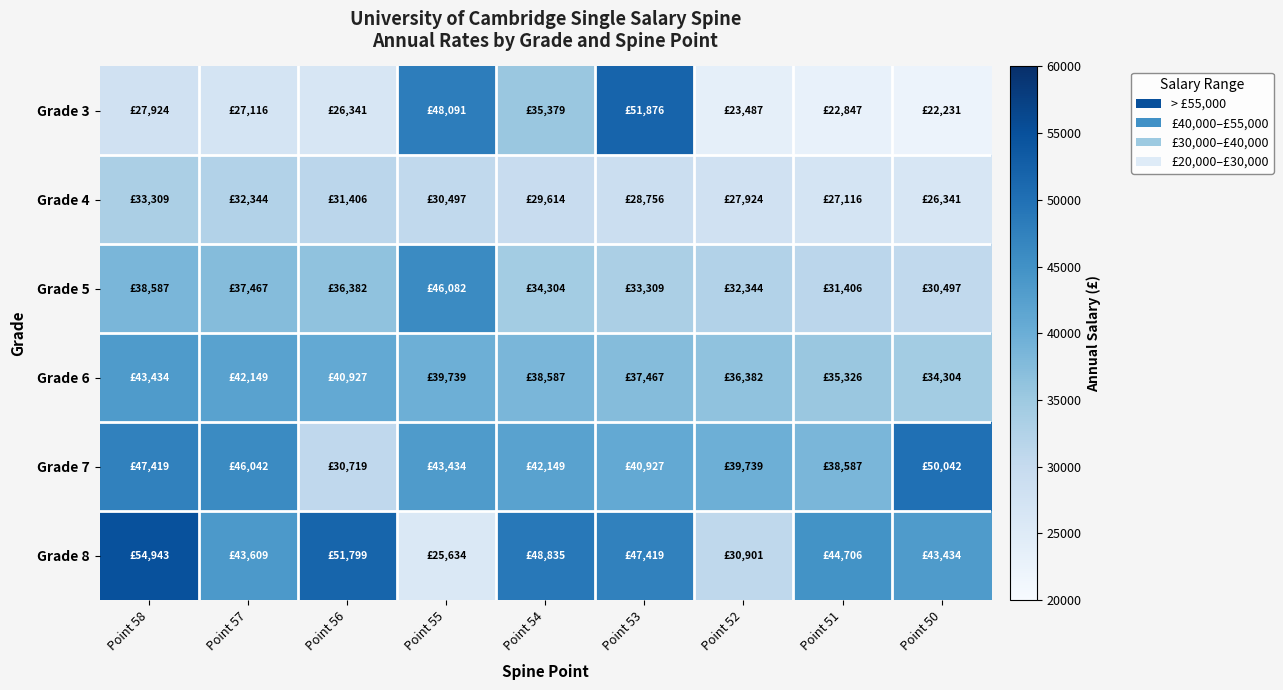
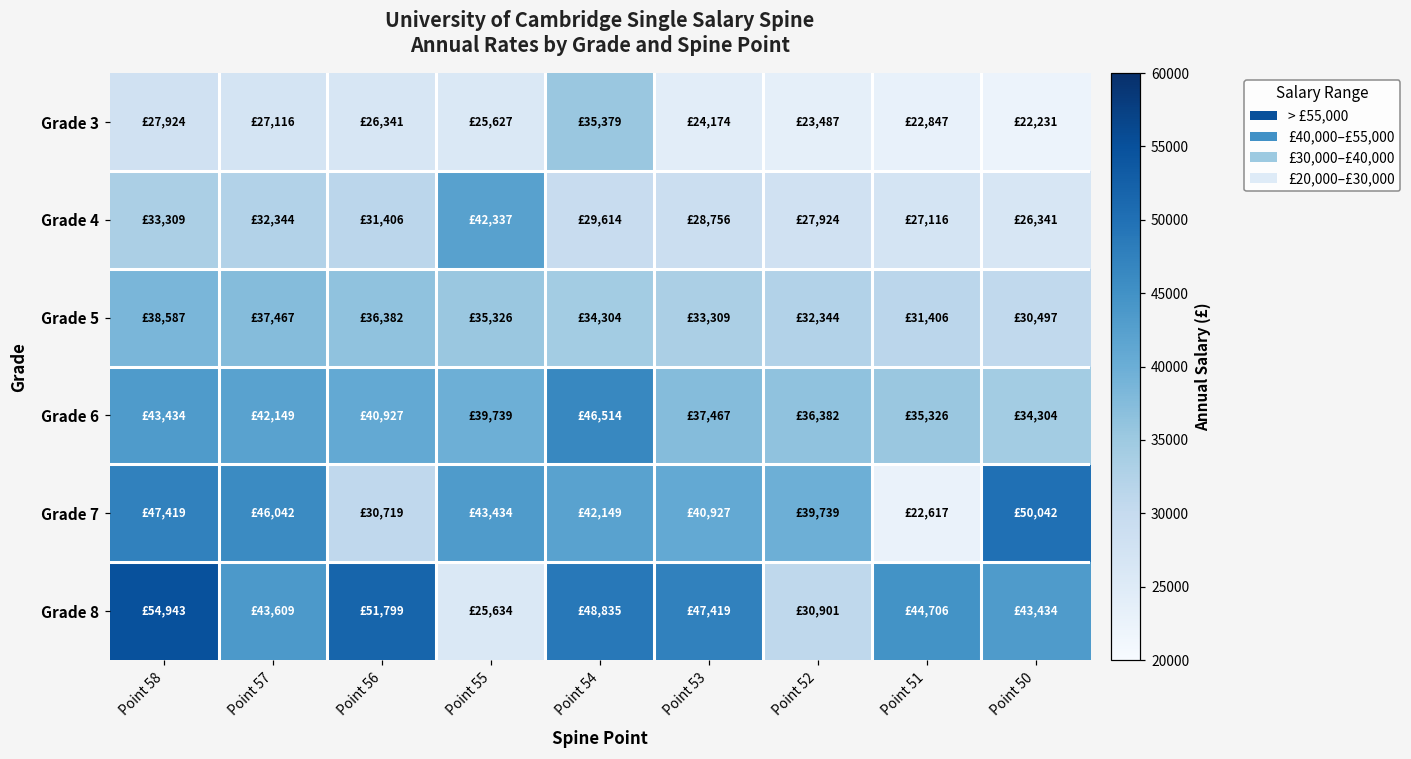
Grade 3, Point 55: £48,091 -> £25,627
Grade 3, Point 53: £51,876 -> £24,174
Grade 4, Point 55: £30,497 -> £42,337
Grade 5, Point 55: £46,082 -> £35,326
Grade 6, Point 54: £38,587 -> £46,514
Grade 7, Point 51: £38,587 -> £22,617
